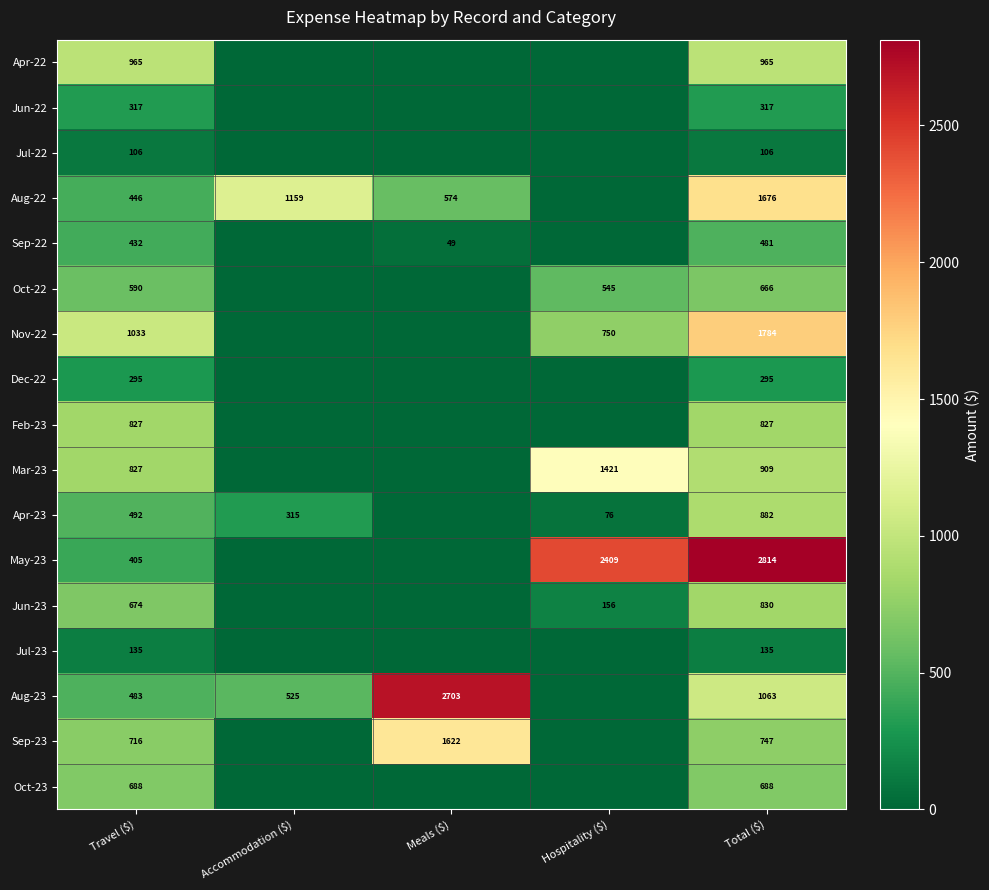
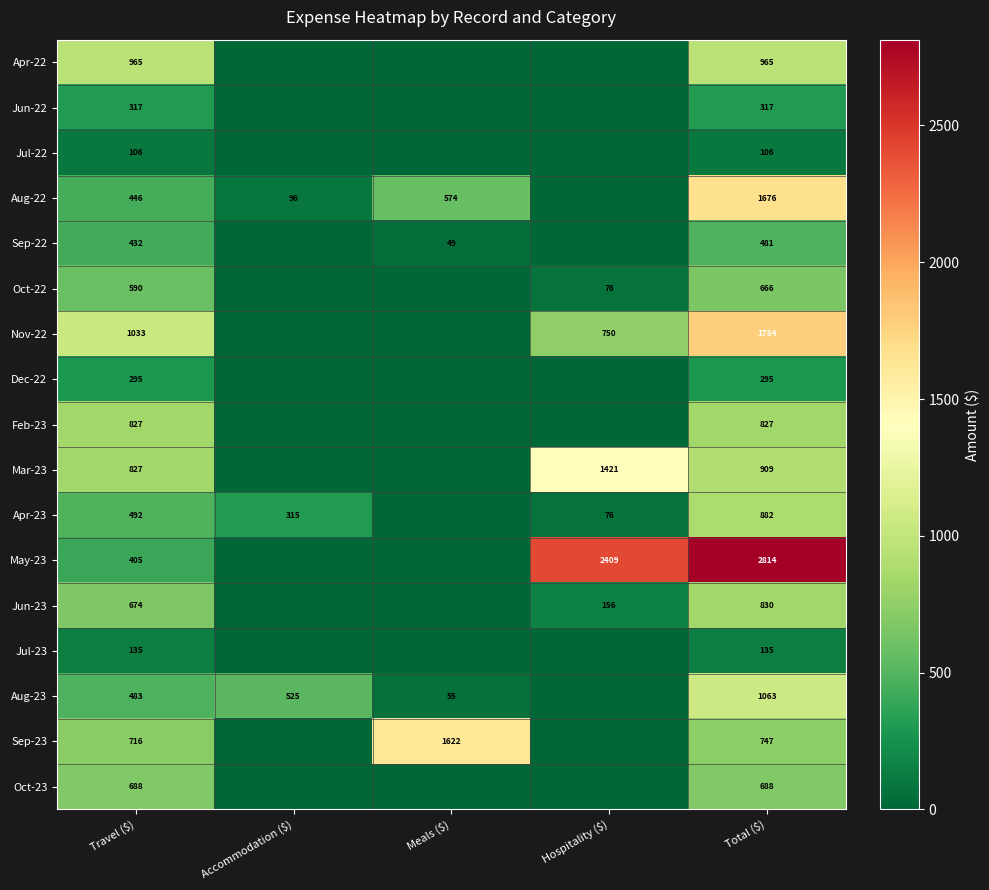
Aug-22, Accommodation ($): 1159 -> 96
Oct-22, Hospitality ($): 545 -> 76
Aug-23, Meals ($): 2703 -> 55
